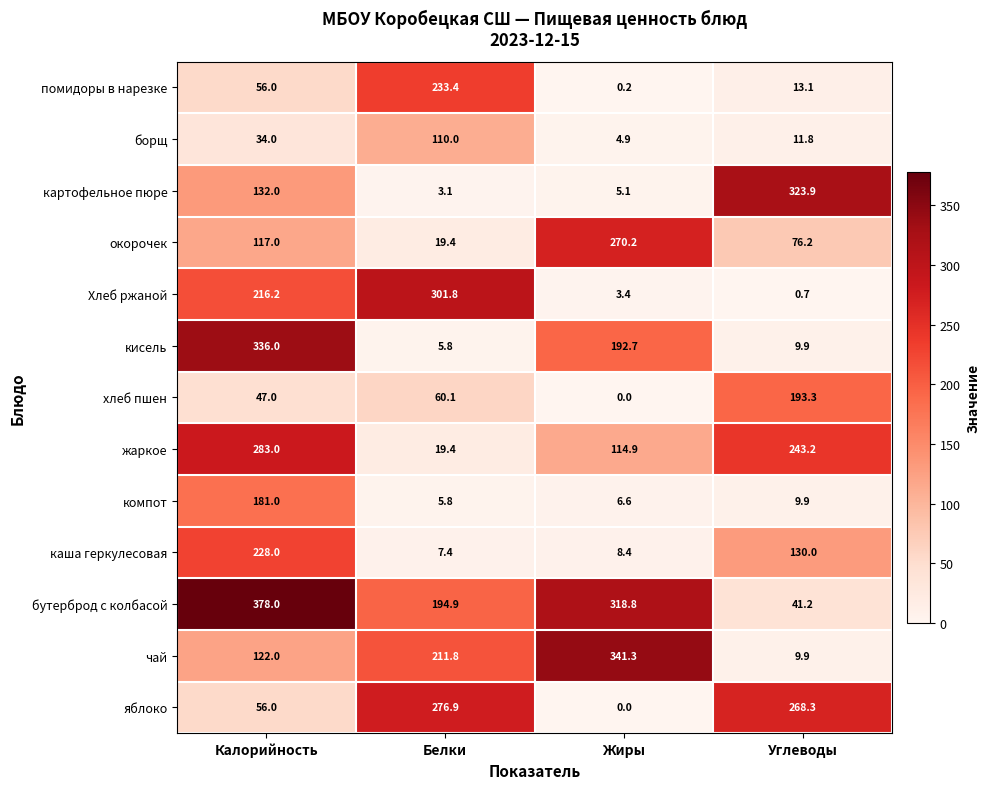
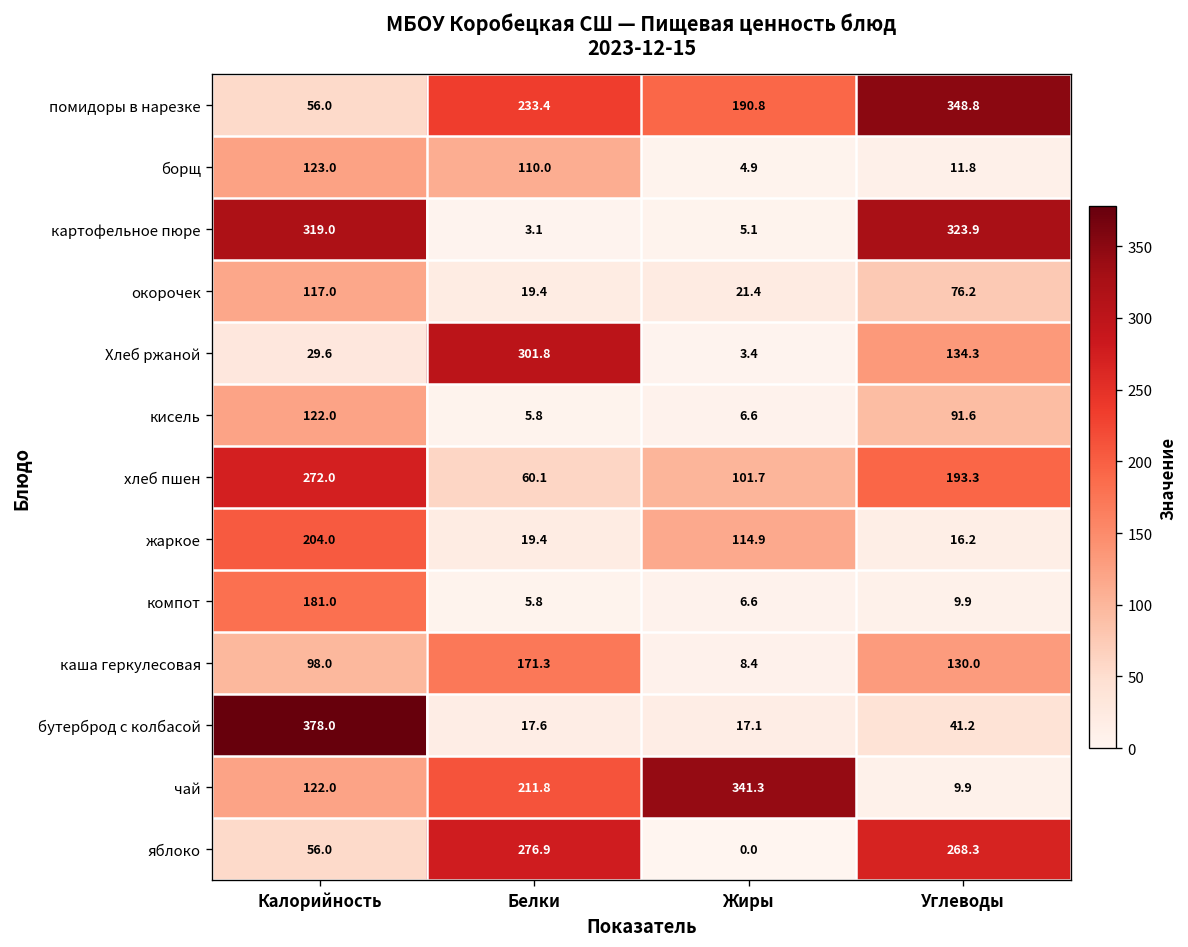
помидоры в нарезке, Жиры: 0.2 -> 190.8
помидоры в нарезке, Углеводы: 13.1 -> 348.8
борщ, Калорийность: 34.0 -> 123.0
картофельное пюре, Калорийность: 132.0 -> 319.0
окорочек, Жиры: 270.2 -> 21.4
Хлеб ржаной, Калорийность: 216.2 -> 29.6
Хлеб ржаной, Углеводы: 0.7 -> 134.3
кисель, Калорийность: 336.0 -> 122.0
кисель, Жиры: 192.7 -> 6.6
кисель, Углеводы: 9.9 -> 91.6
хлеб пшен, Калорийность: 47.0 -> 272.0
хлеб пшен, Жиры: 0.0 -> 101.7
жаркое, Калорийность: 283.0 -> 204.0
жаркое, Углеводы: 243.2 -> 16.2
каша геркулесовая, Калорийность: 228.0 -> 98.0
каша геркулесовая, Белки: 7.4 -> 171.3
бутерброд с колбасой, Белки: 194.9 -> 17.6
бутерброд с колбасой, Жиры: 318.8 -> 17.1
